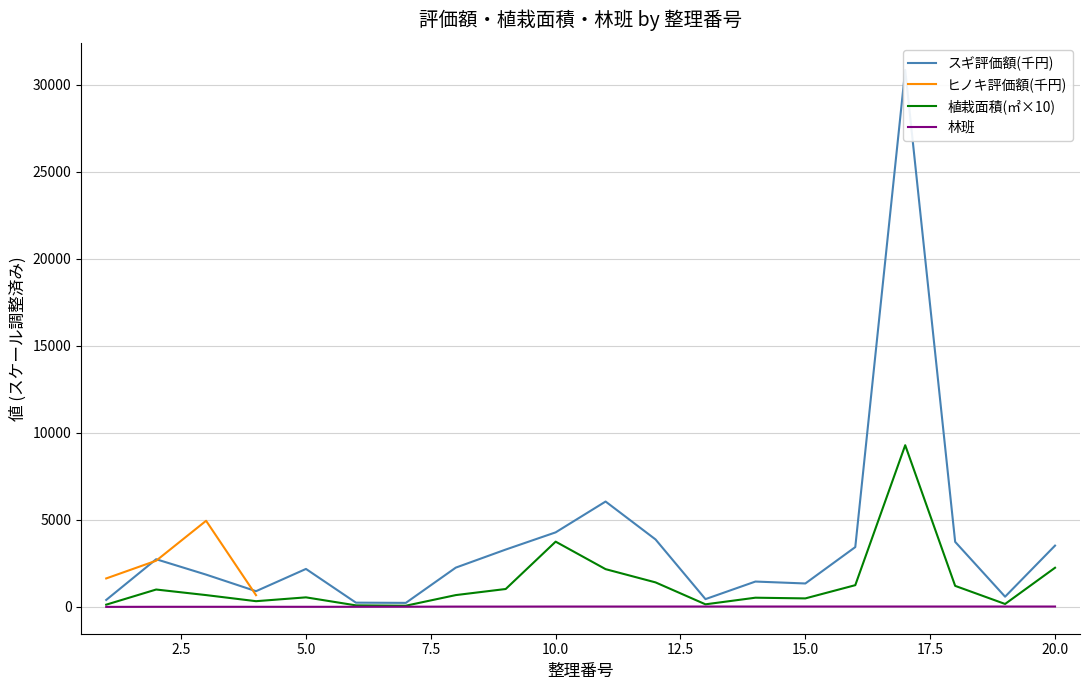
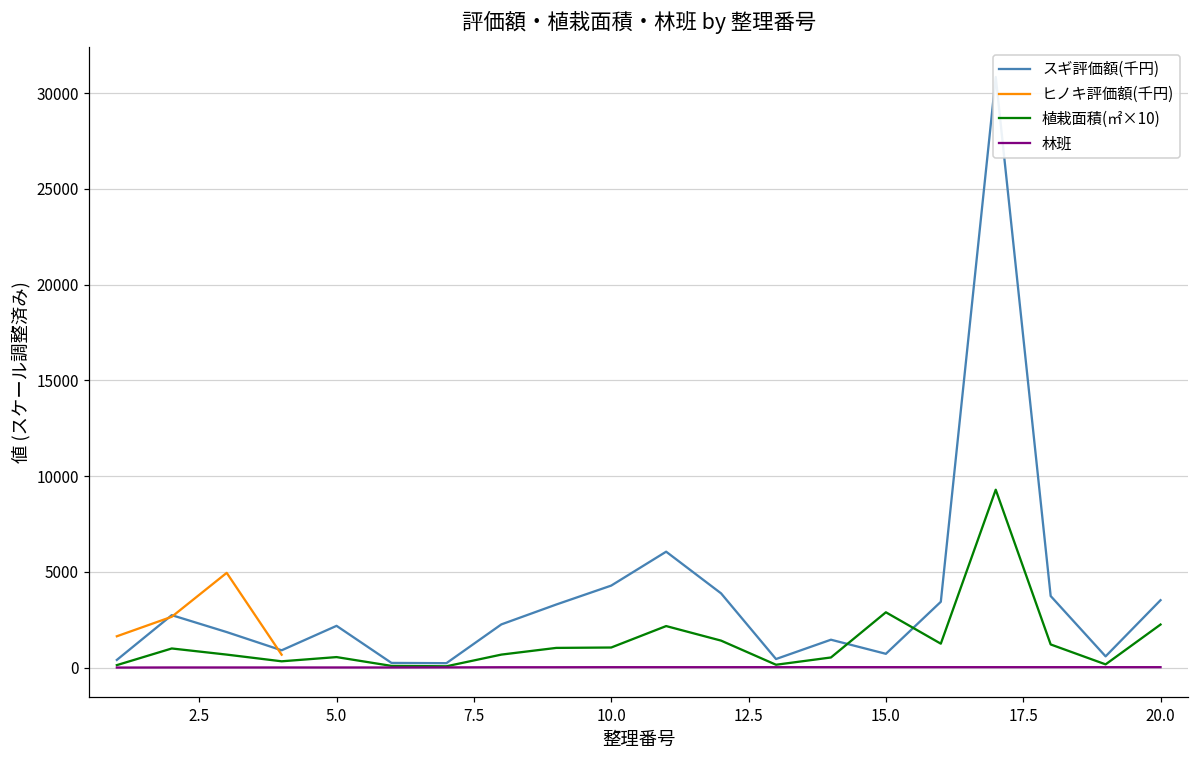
植栽面積(㎡×10), 10.0: 3800 -> 1100
スギ評価額(千円), 15.0: 1300 -> 700
植栽面積(㎡×10), 15.0: 500 -> 2900
